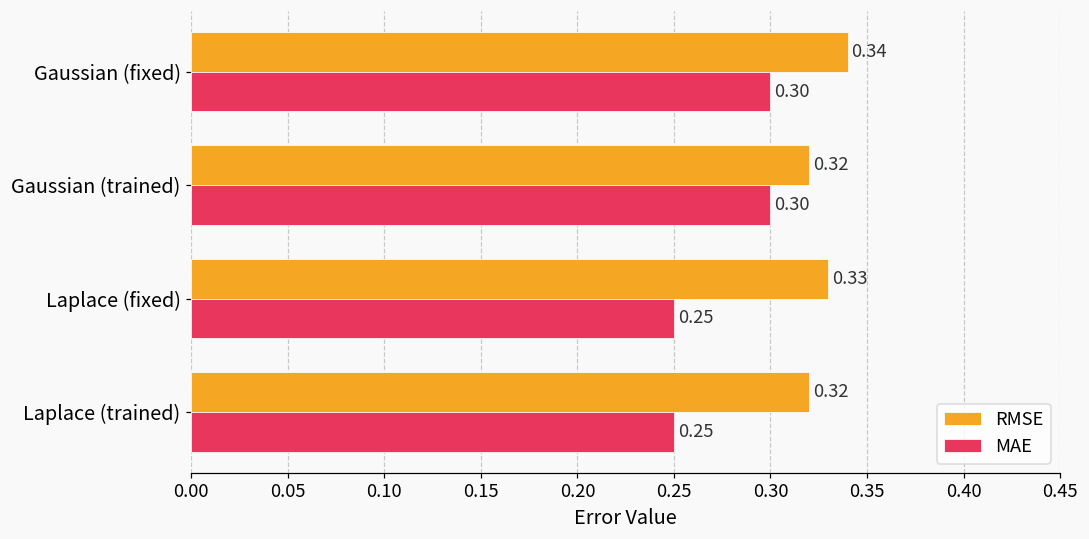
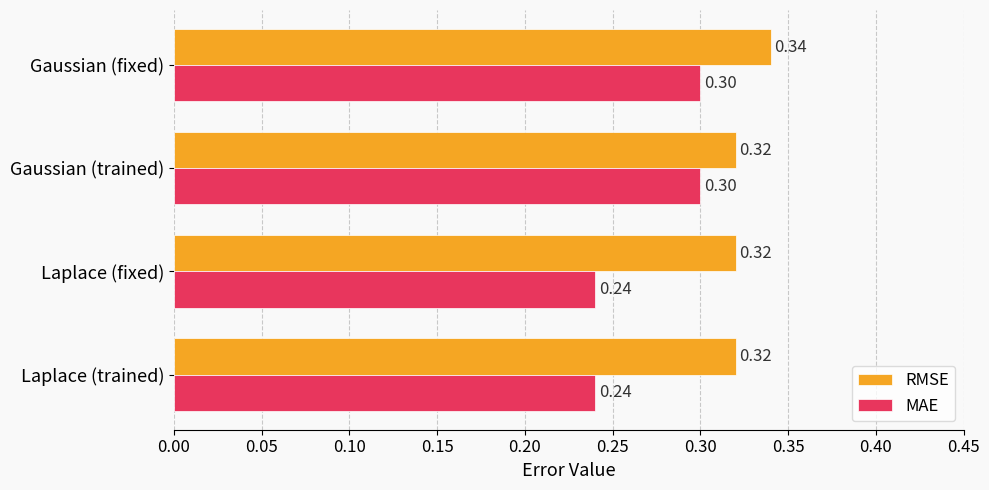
RMSE, Laplace (fixed): 0.33 -> 0.32
MAE, Laplace (fixed): 0.25 -> 0.24
MAE, Laplace (trained): 0.25 -> 0.24
